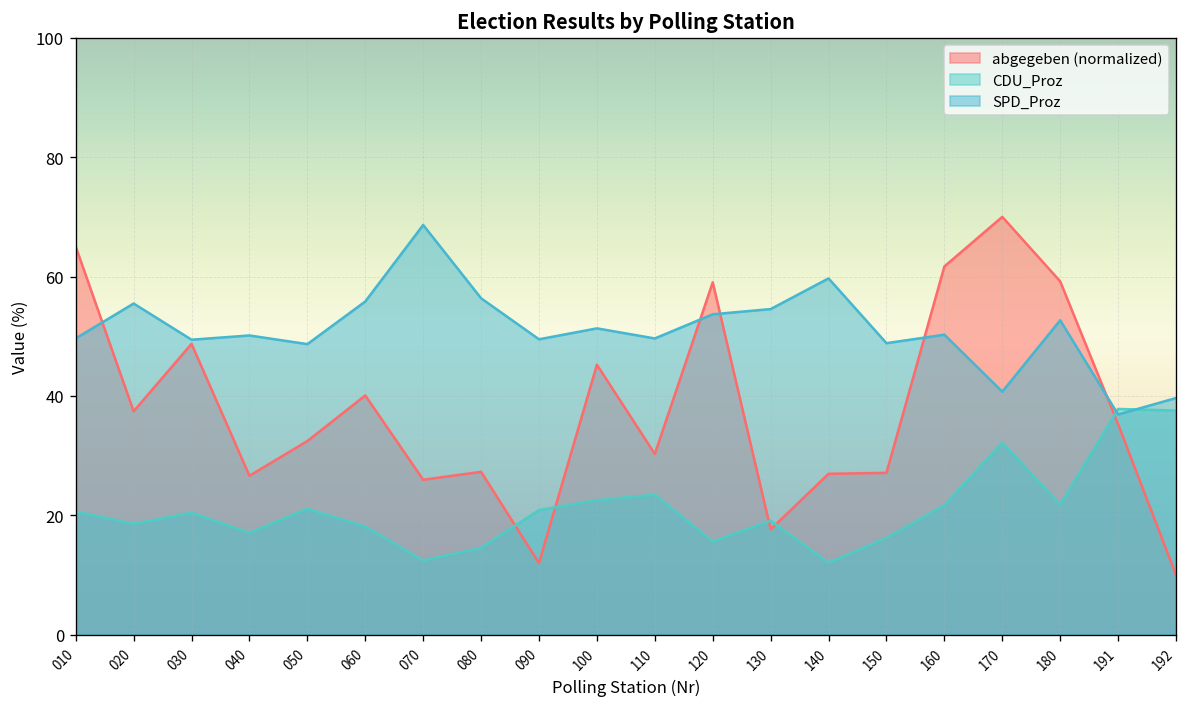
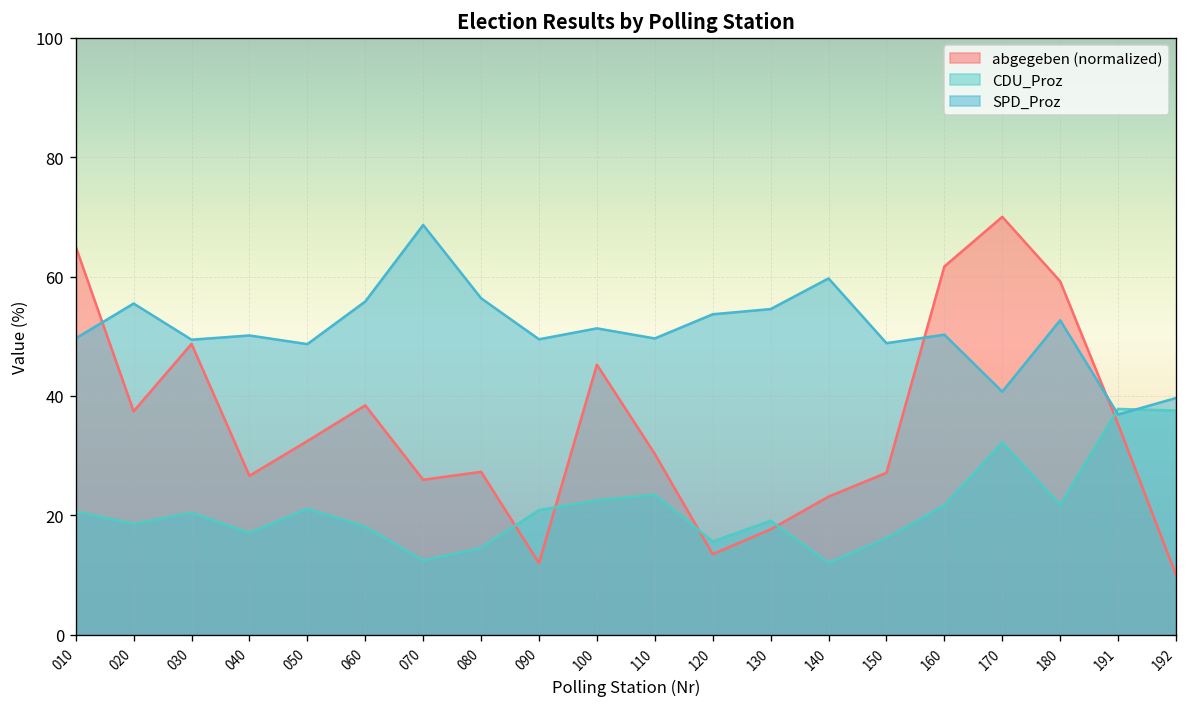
abgegeben (normalized), 060: 40 -> 38
abgegeben (normalized), 120: 59 -> 13
abgegeben (normalized), 140: 27 -> 23
